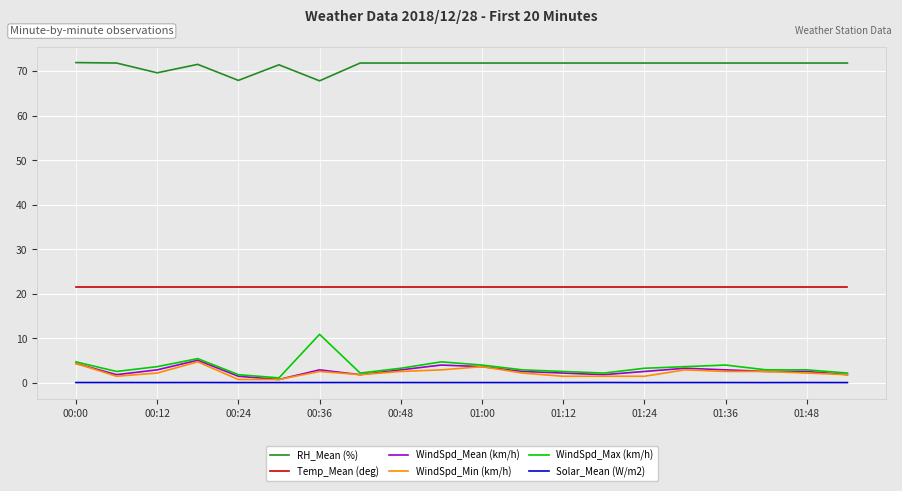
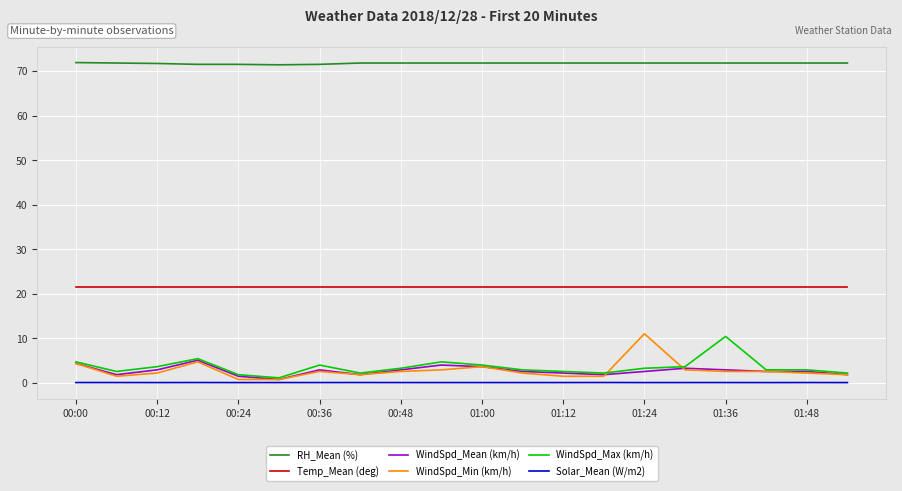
RH_Mean (%), 00:12: 70 -> 72
RH_Mean (%), 00:24: 68 -> 72
RH_Mean (%), 00:36: 68 -> 72
WindSpd_Max (km/h), 00:36: 11 -> 4
WindSpd_Min (km/h), 01:24: 1 -> 11
WindSpd_Max (km/h), 01:36: 4 -> 10
